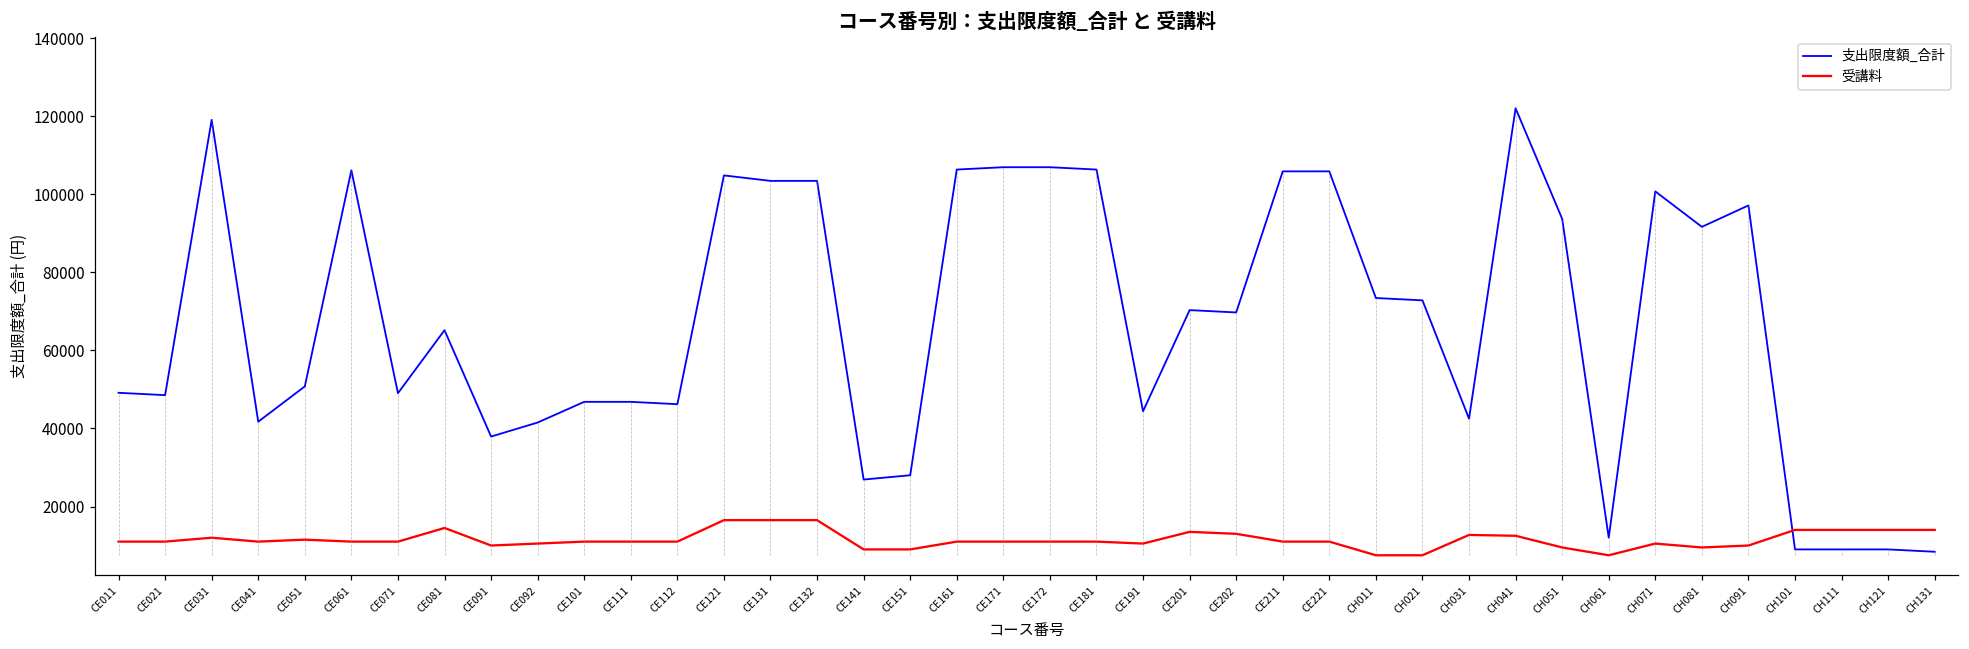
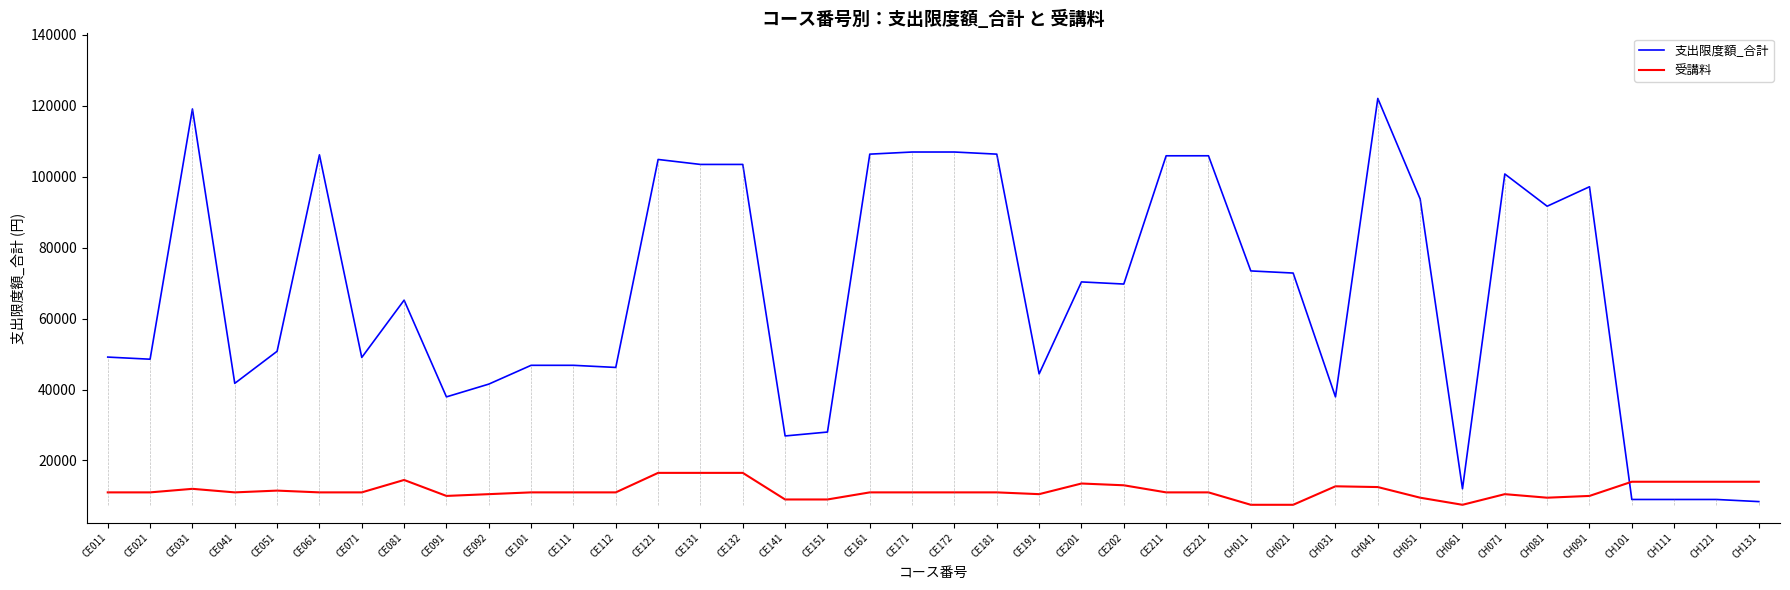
支出限度額_合計, CH031: 43000 -> 38000
